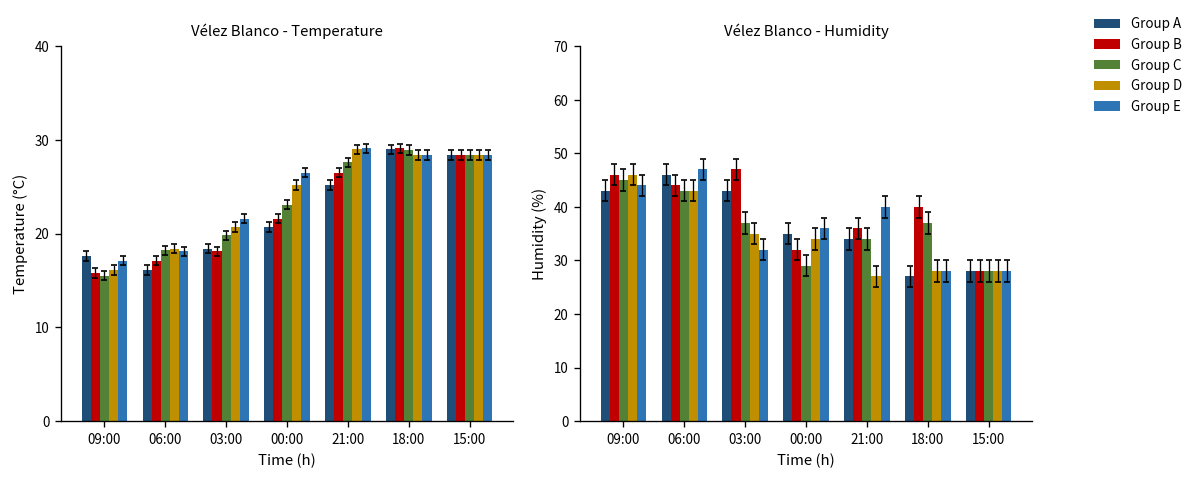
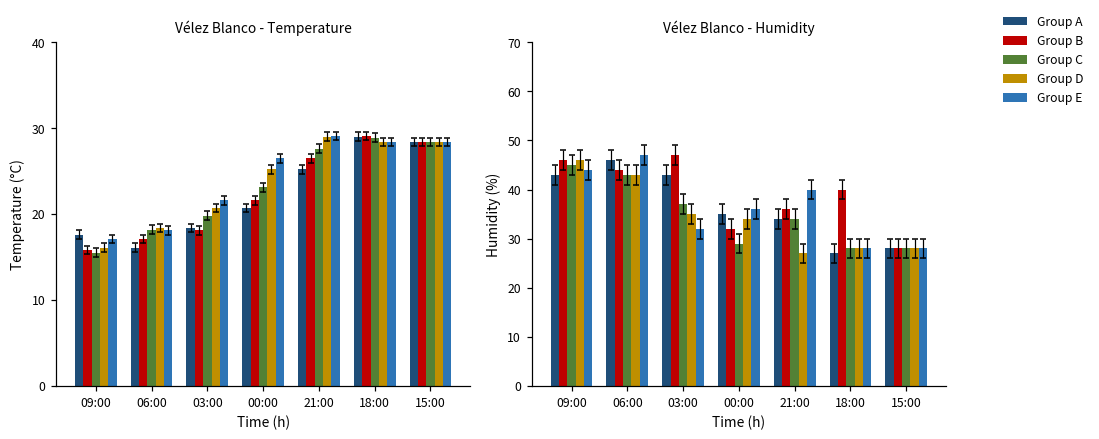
Vélez Blanco - Humidity, Group C, 18:00: 37 -> 28
